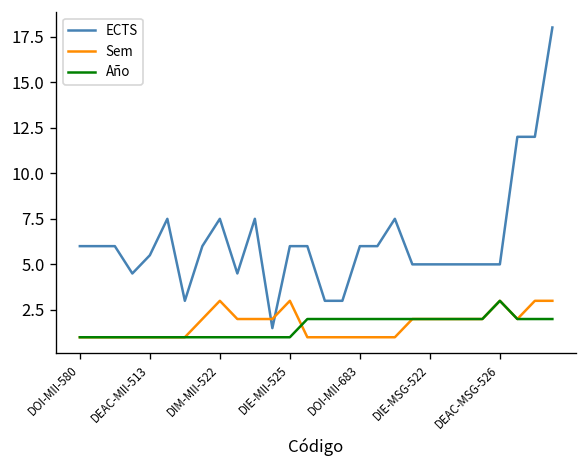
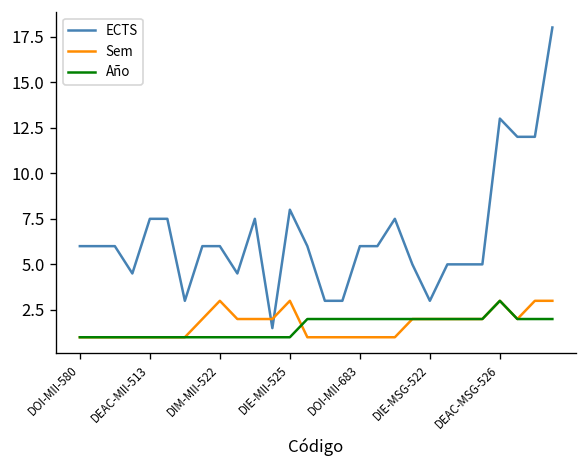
ECTS, DEAC-MII-513: 5.5 -> 7.5
ECTS, DIM-MII-522: 7.5 -> 6.0
ECTS, DIE-MII-525: 6 -> 8
ECTS, DIE-MSG-522: 5 -> 3
ECTS, DEAC-MSG-526: 5 -> 13
